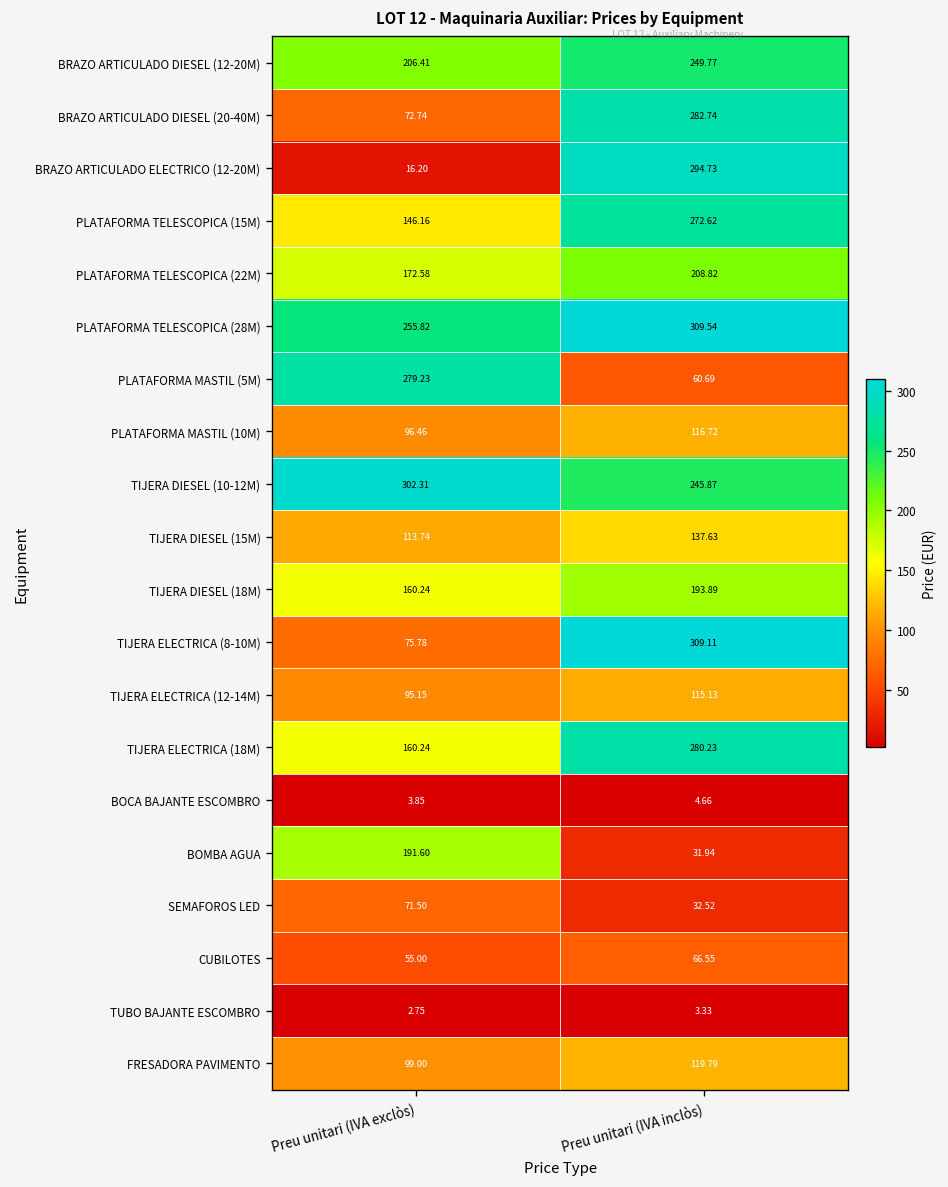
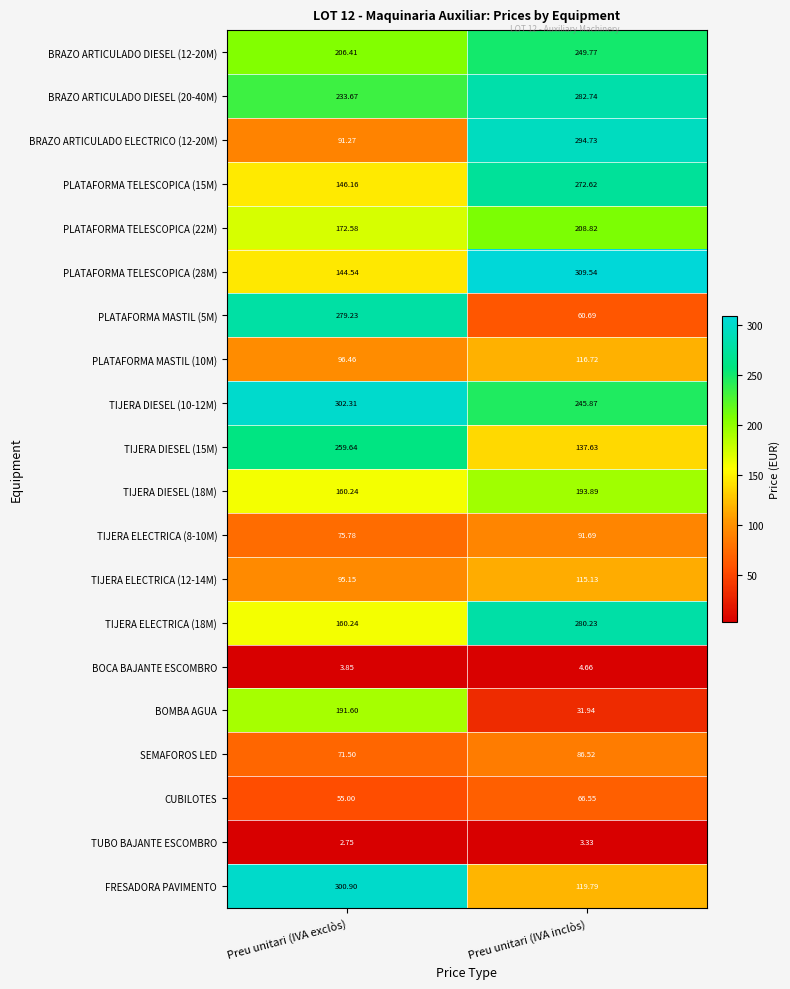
BRAZO ARTICULADO DIESEL (20-40M), Preu unitari (IVA exclòs): 72.74 -> 233.67
BRAZO ARTICULADO ELECTRICO (12-20M), Preu unitari (IVA exclòs): 16.20 -> 91.27
PLATAFORMA TELESCOPICA (28M), Preu unitari (IVA exclòs): 255.82 -> 144.54
TIJERA DIESEL (15M), Preu unitari (IVA exclòs): 113.74 -> 259.64
TIJERA ELECTRICA (8-10M), Preu unitari (IVA inclòs): 309.11 -> 91.69
SEMAFOROS LED, Preu unitari (IVA inclòs): 32.52 -> 86.52
FRESADORA PAVIMENTO, Preu unitari (IVA exclòs): 99.00 -> 300.90
